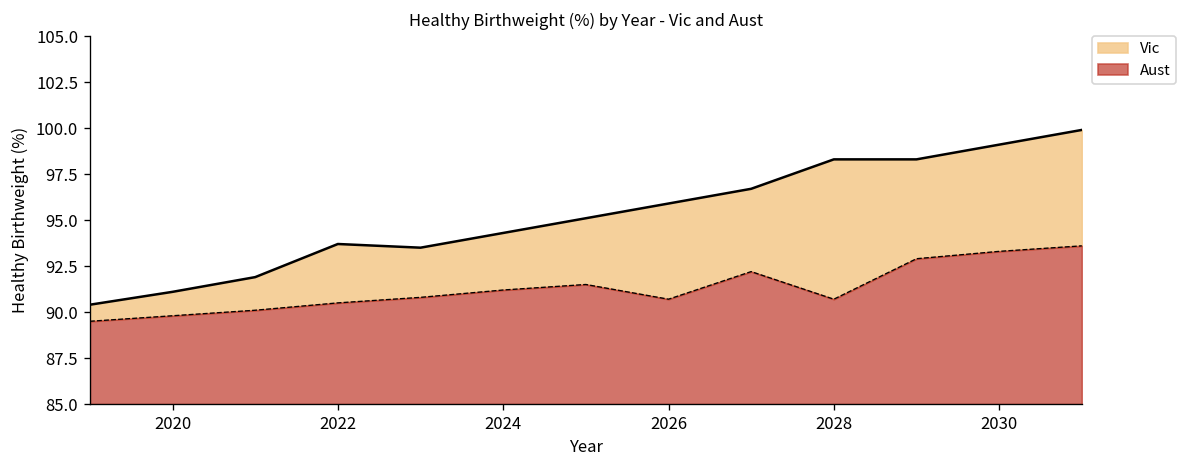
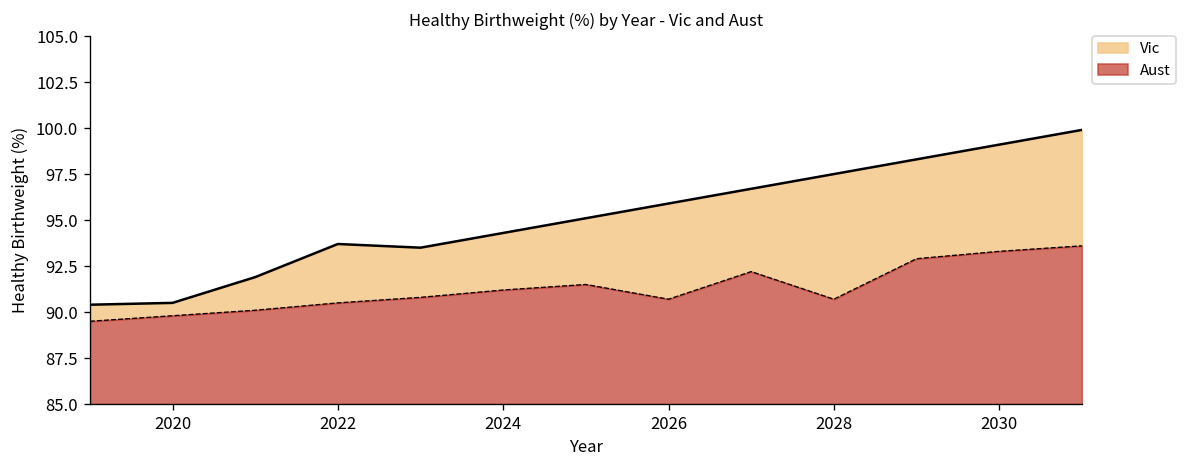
Vic, 2020: 91.1 -> 90.5
Vic, 2028: 98.3 -> 97.5
